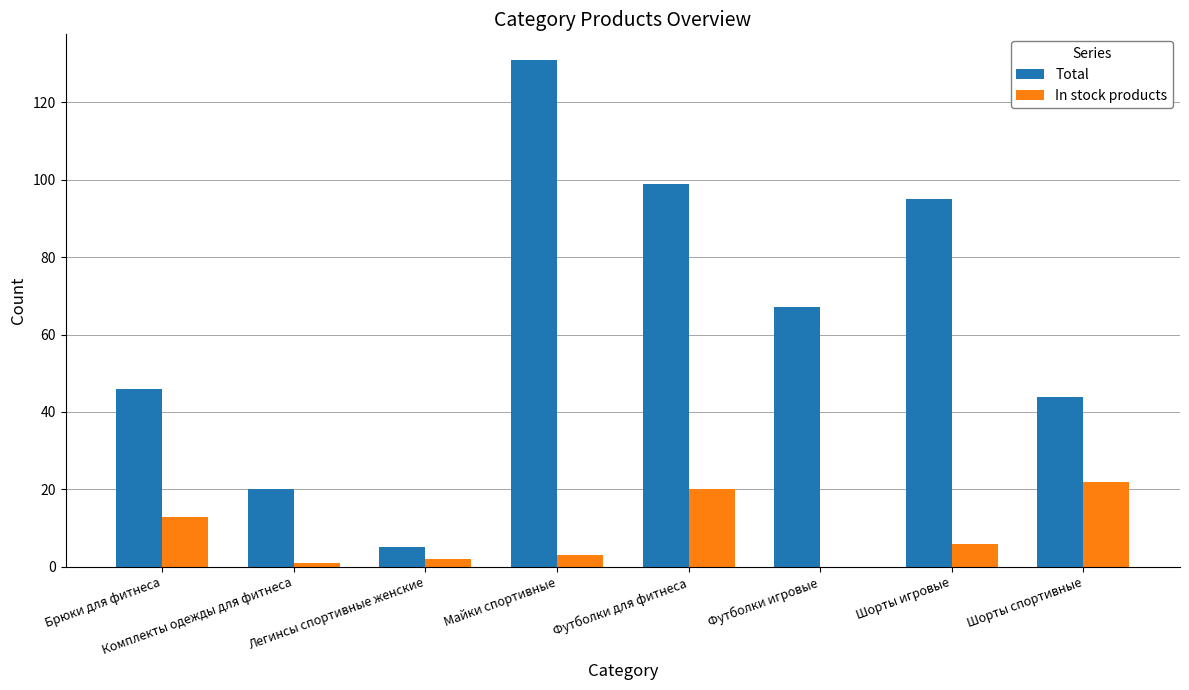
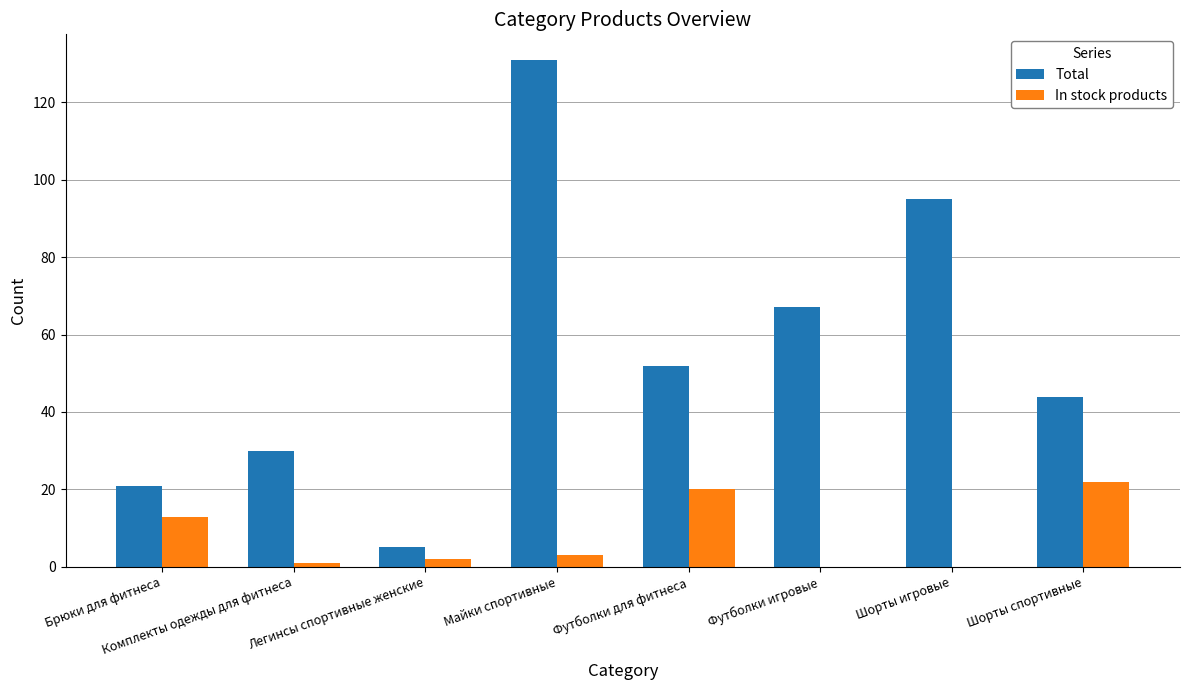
Total, Брюки для фитнеса: 46 -> 21
Total, Комплекты одежды для фитнеса: 20 -> 30
Total, Футболки для фитнеса: 99 -> 52
In stock products, Шорты игровые: 6 -> 0
